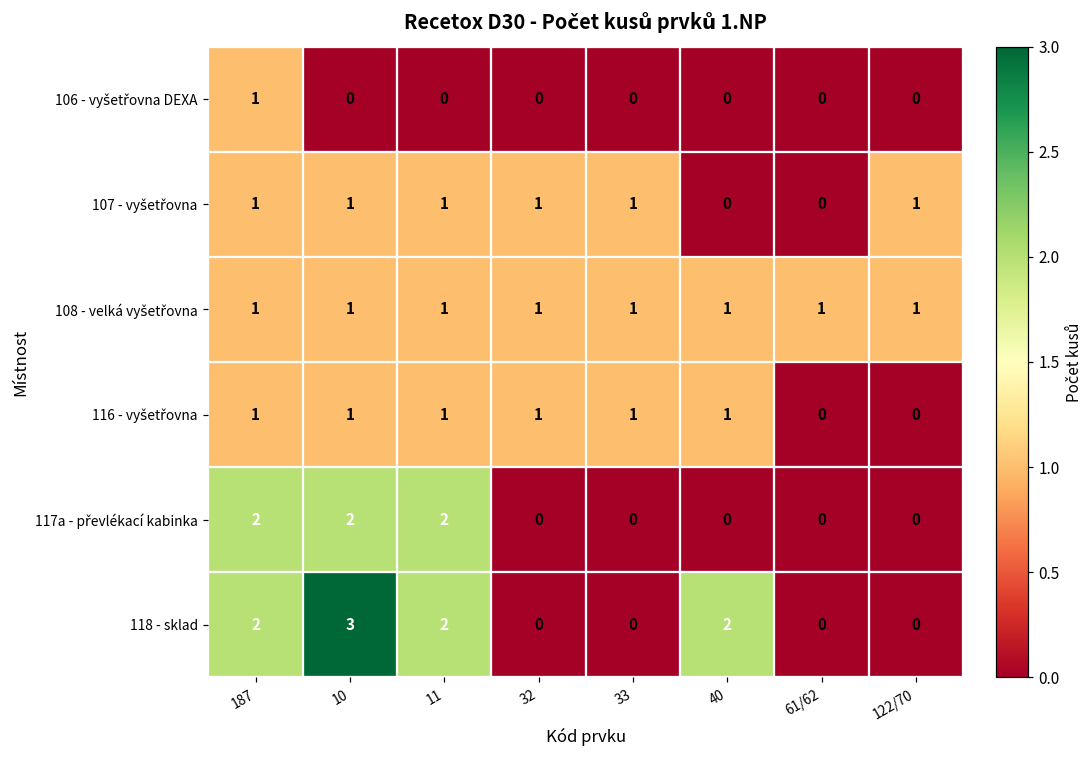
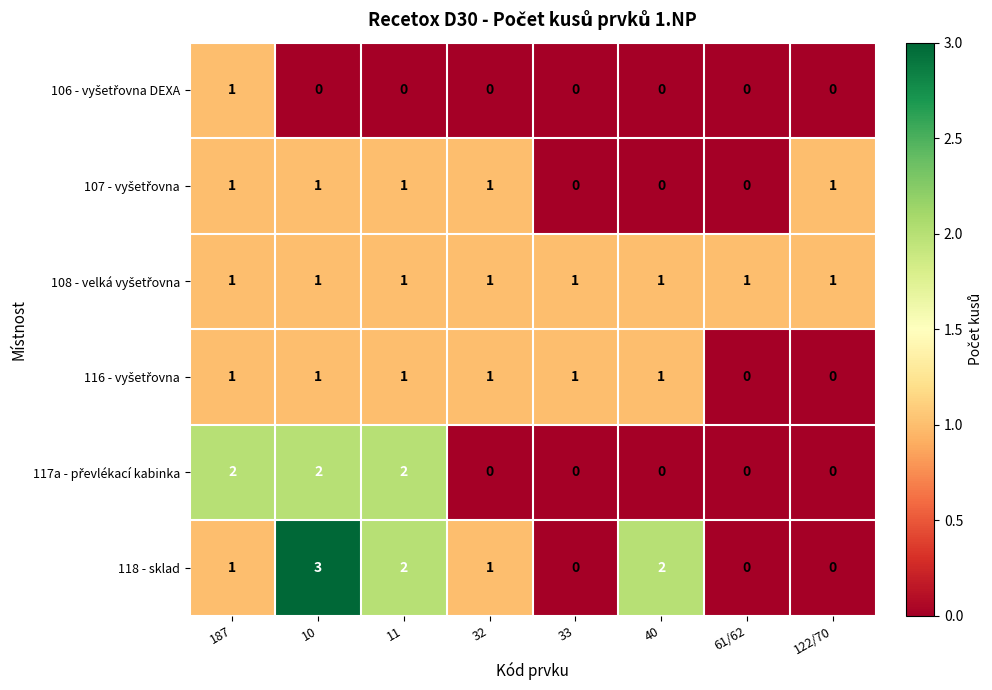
107 - vyšetřovna, 33: 1 -> 0
118 - sklad, 187: 2 -> 1
118 - sklad, 32: 0 -> 1
